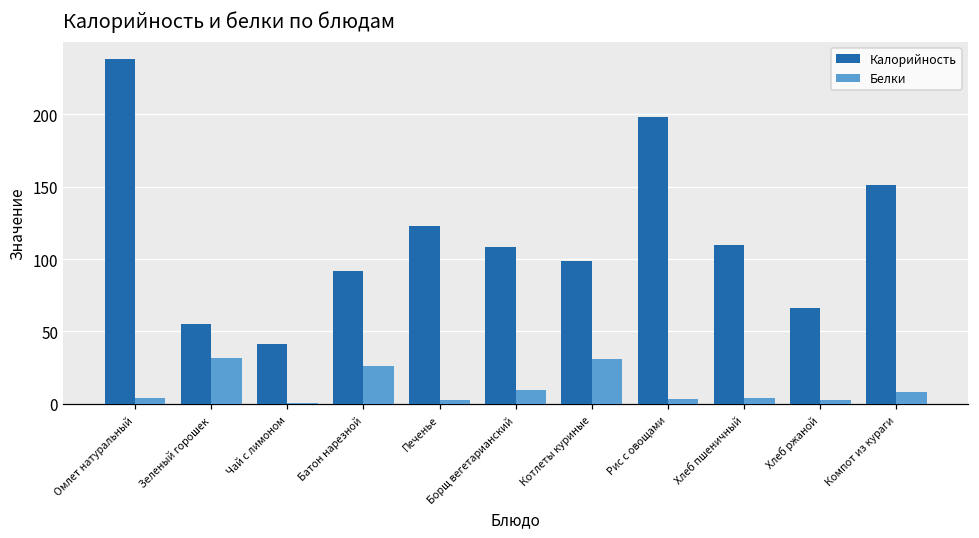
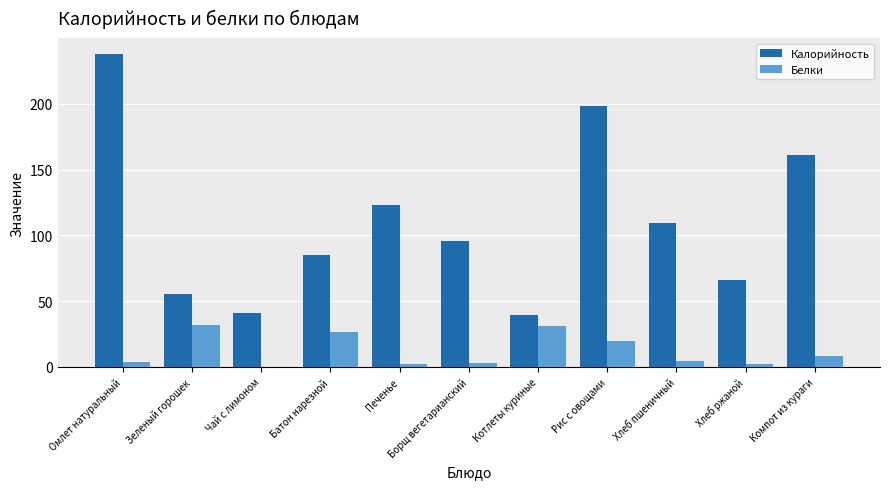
Калорийность, Батон нарезной: 92 -> 85
Калорийность, Борщ вегетарианский: 108 -> 96
Белки, Борщ вегетарианский: 9 -> 3
Калорийность, Котлеты куриные: 98 -> 39
Белки, Рис с овощами: 4 -> 20
Калорийность, Компот из кураги: 151 -> 161
